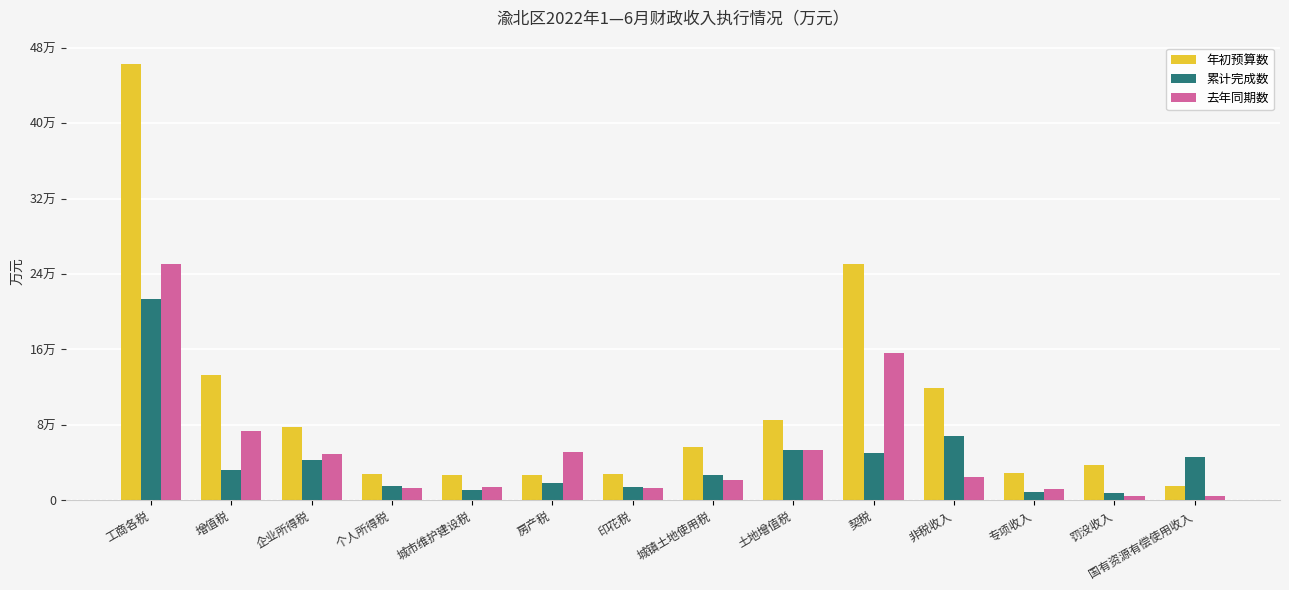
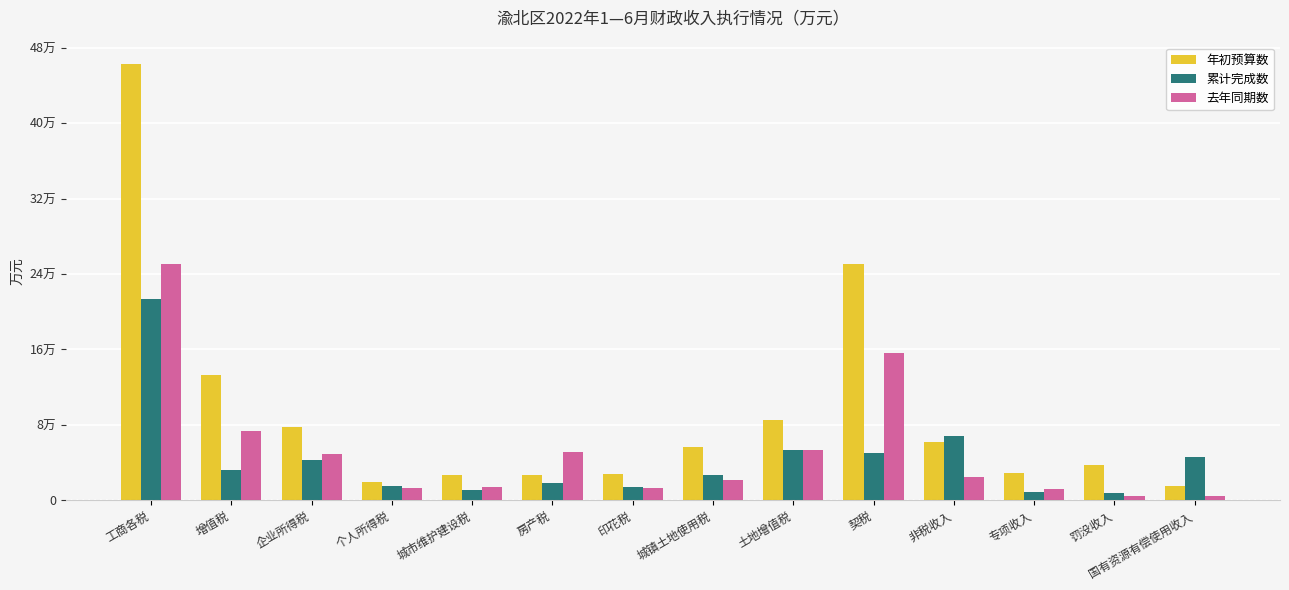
年初预算数, 个人所得税: 3万 -> 2万
年初预算数, 非税收入: 12万 -> 6万
